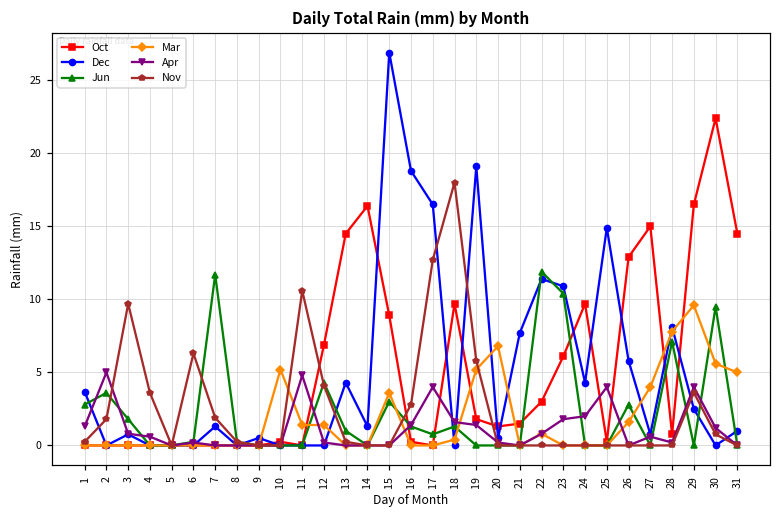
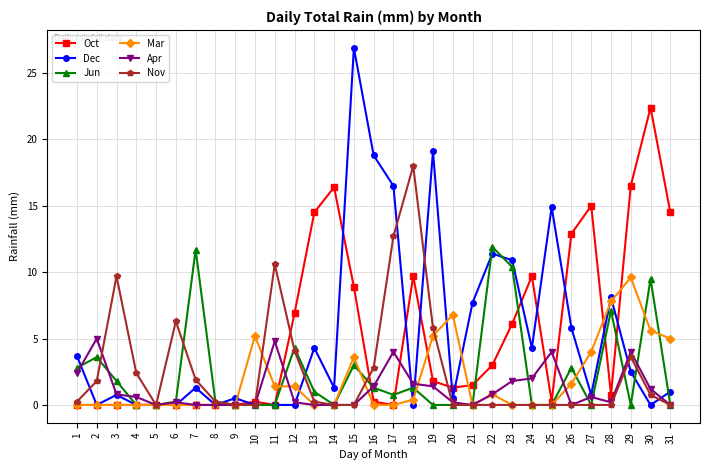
Apr, 1: 1.3 -> 2.4
Nov, 4: 3.6 -> 2.4
